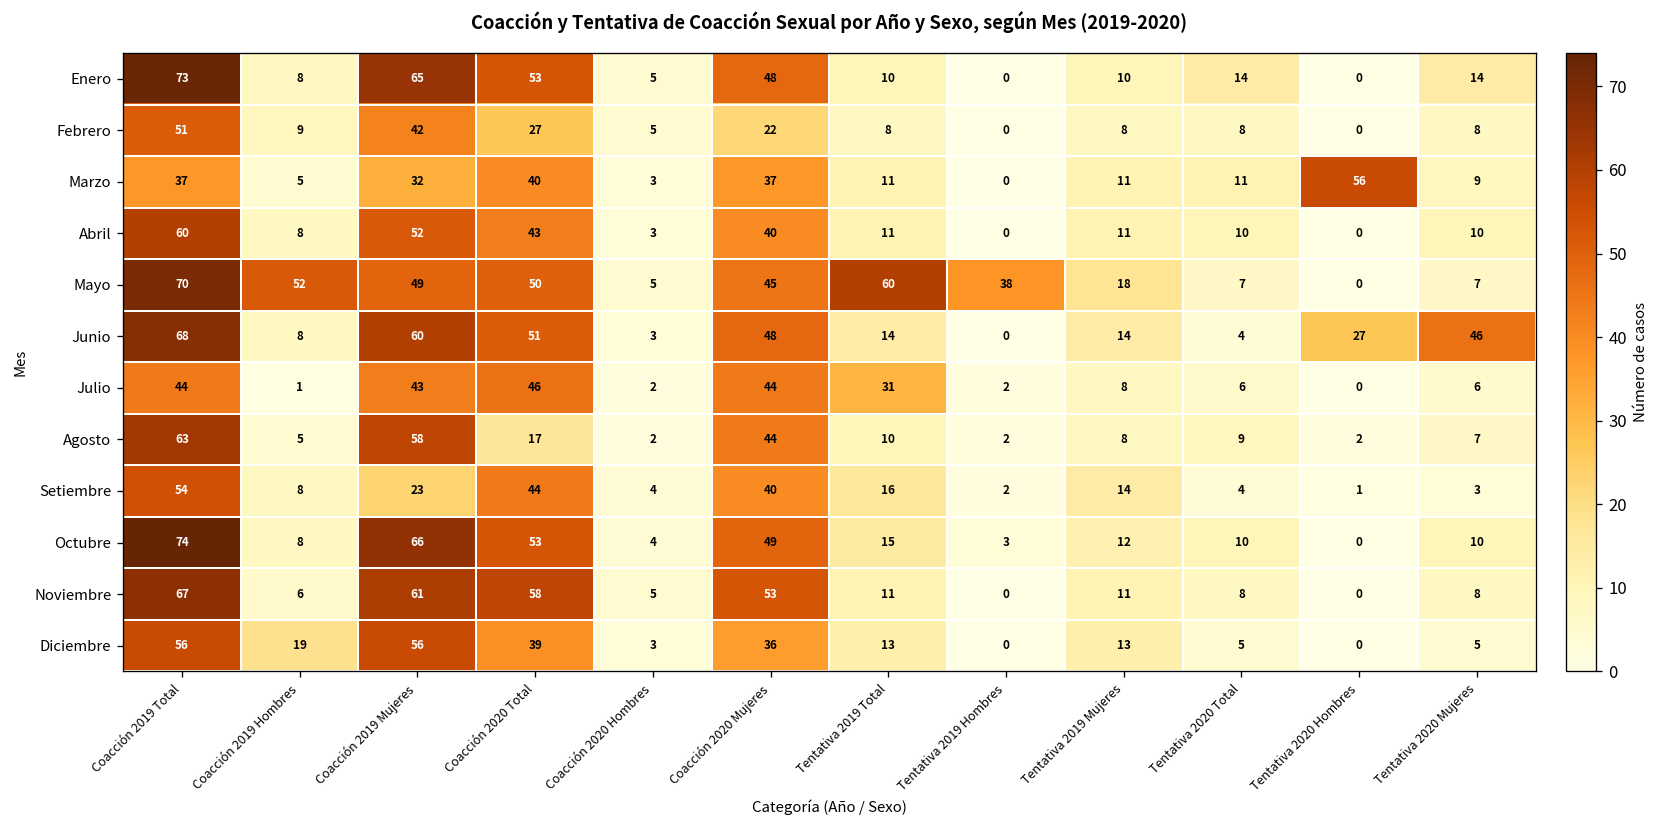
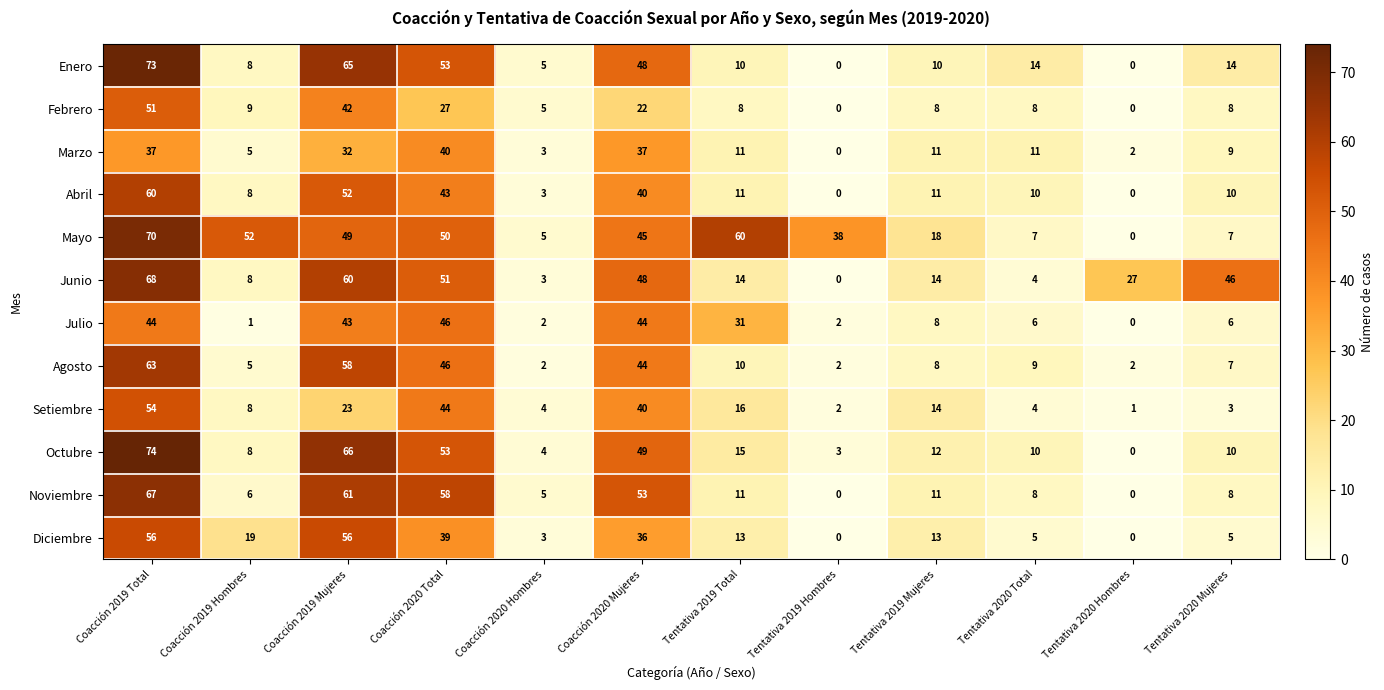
Marzo, Tentativa 2020 Hombres: 56 -> 2
Agosto, Coacción 2020 Total: 17 -> 46
